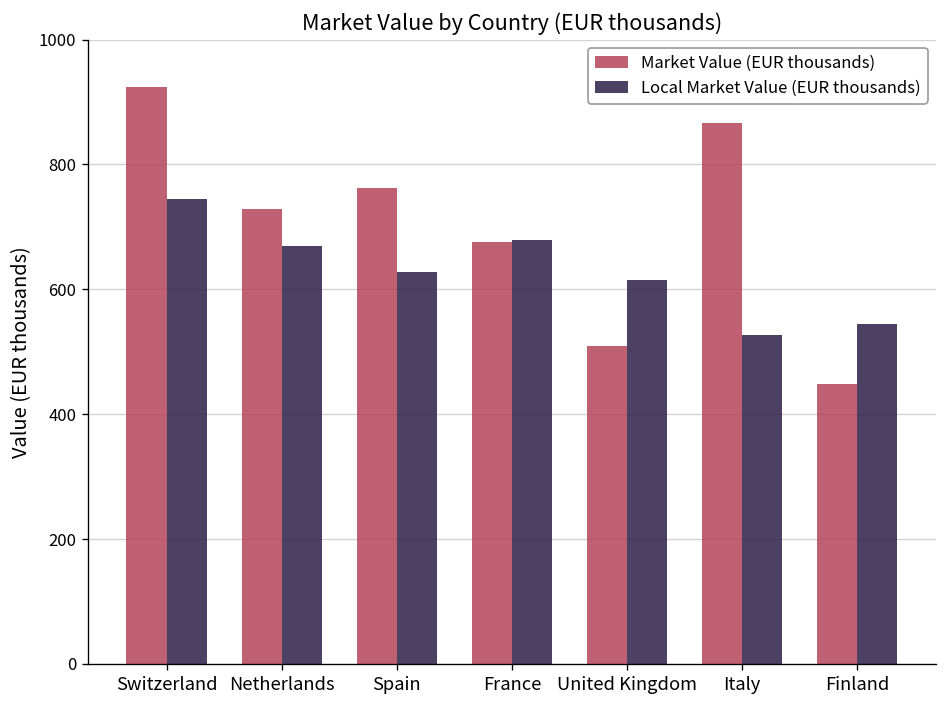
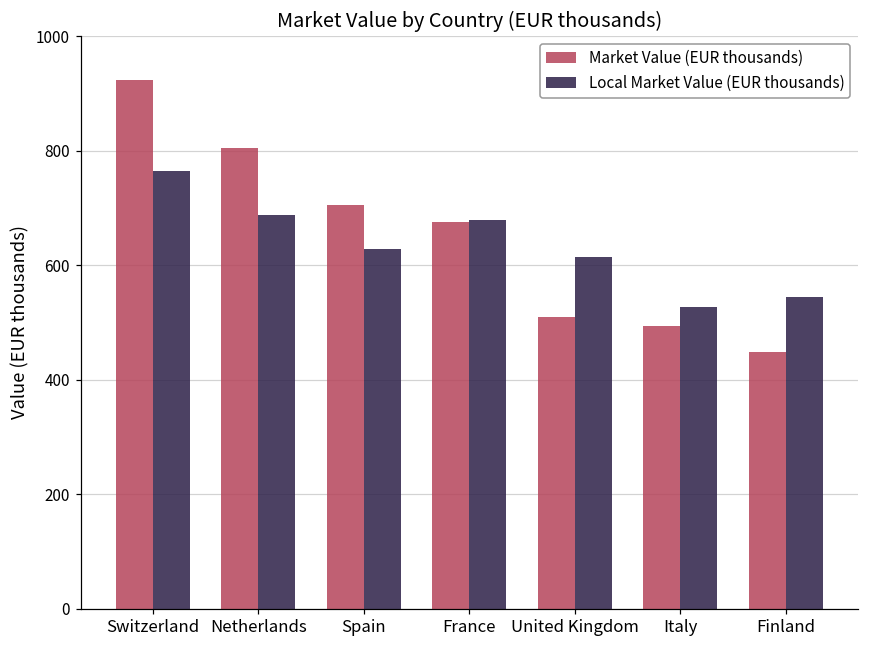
Local Market Value (EUR thousands), Switzerland: 740 -> 770
Market Value (EUR thousands), Netherlands: 730 -> 810
Local Market Value (EUR thousands), Netherlands: 670 -> 690
Market Value (EUR thousands), Spain: 760 -> 710
Market Value (EUR thousands), Italy: 870 -> 490
